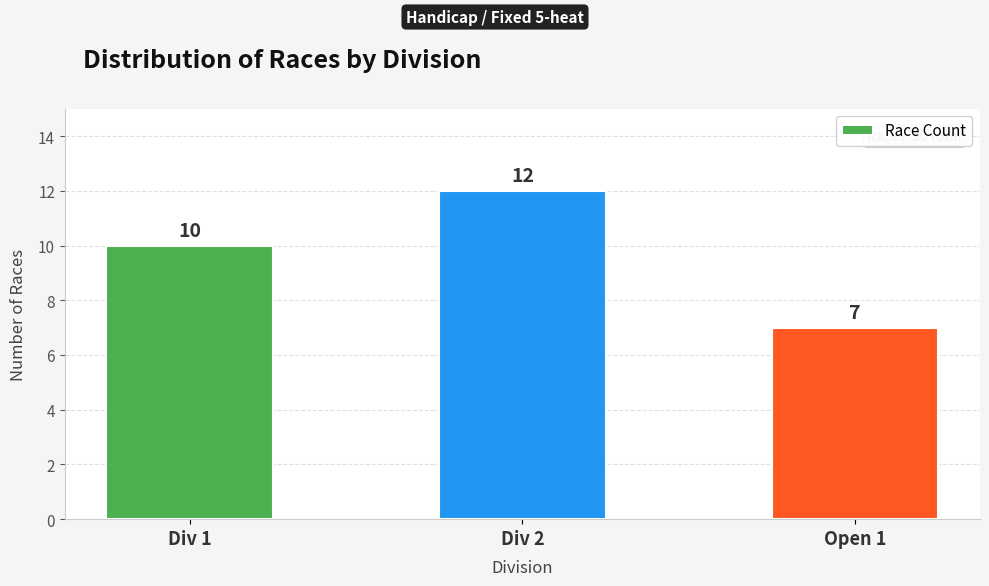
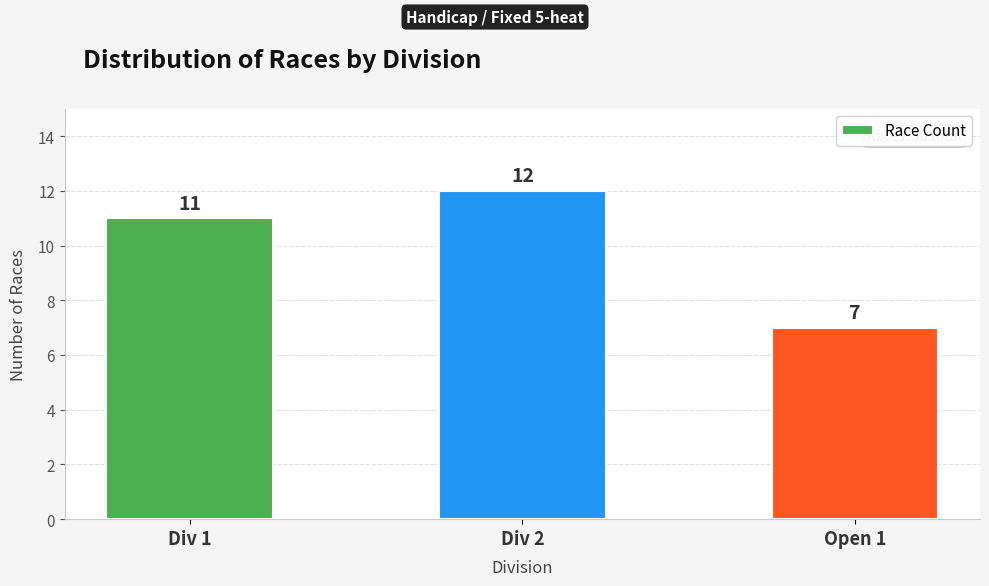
Div 1: 10 -> 11
